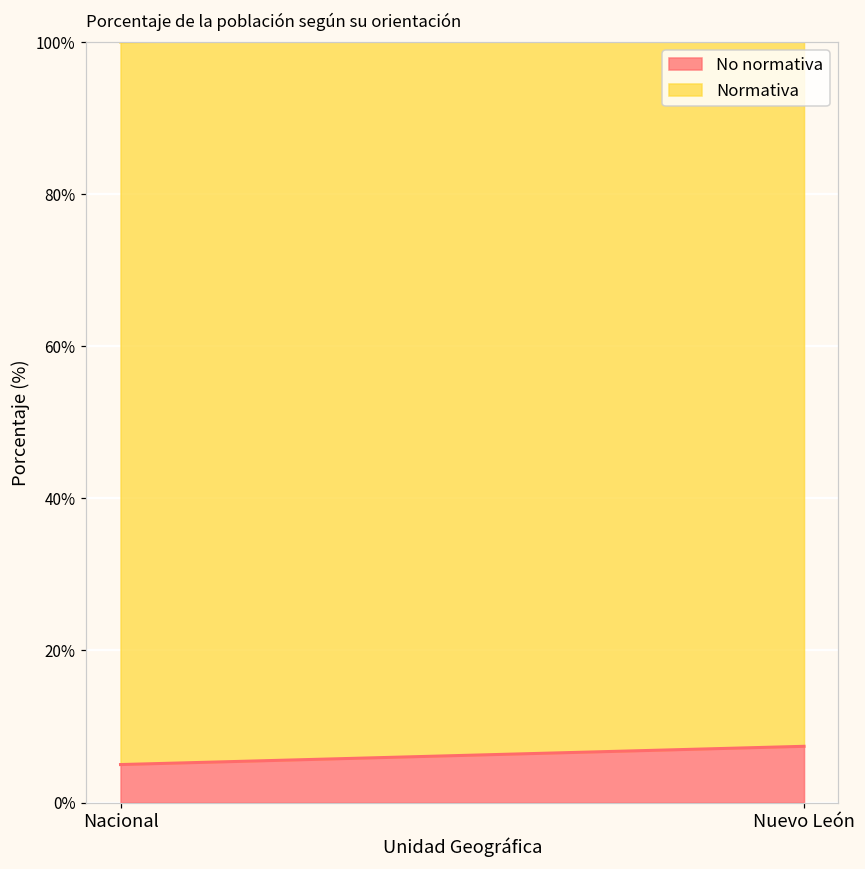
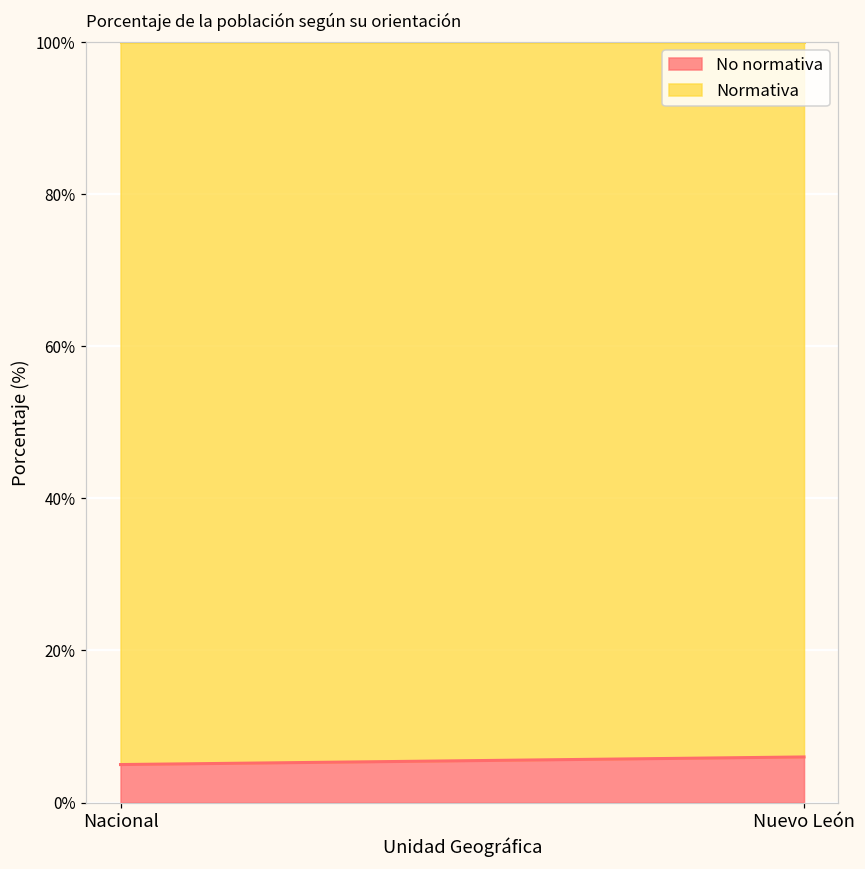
No normativa, Nuevo León: 7% -> 6%
